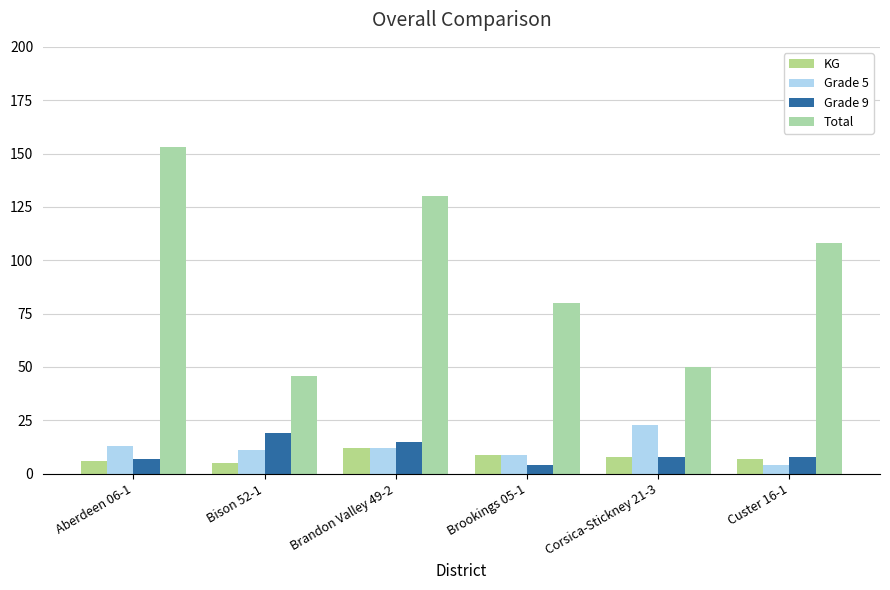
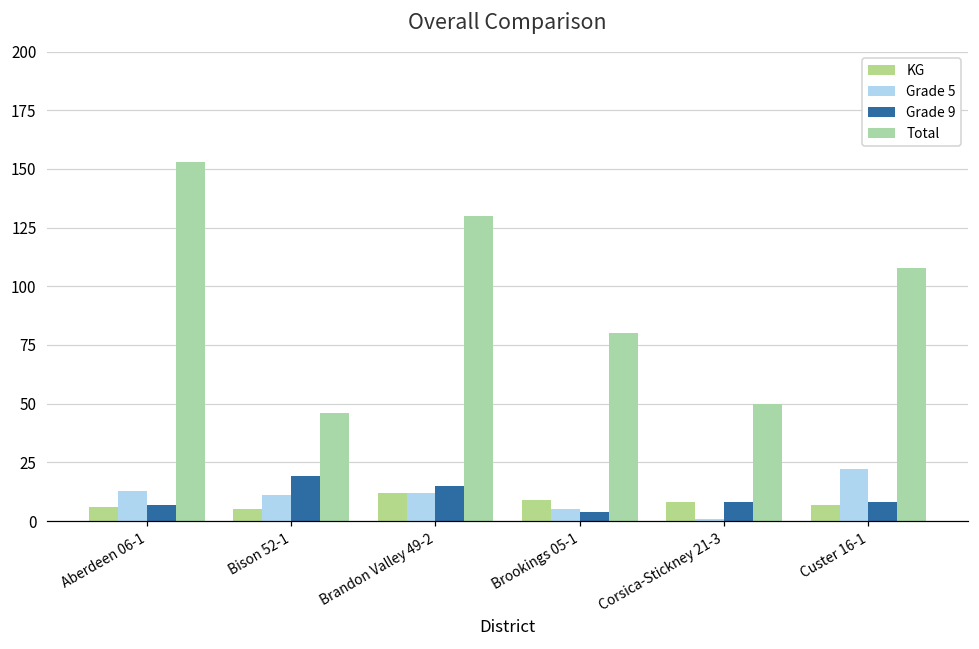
Grade 5, Brookings 05-1: 9 -> 5
Grade 5, Corsica-Stickney 21-3: 23 -> 1
Grade 5, Custer 16-1: 4 -> 22
